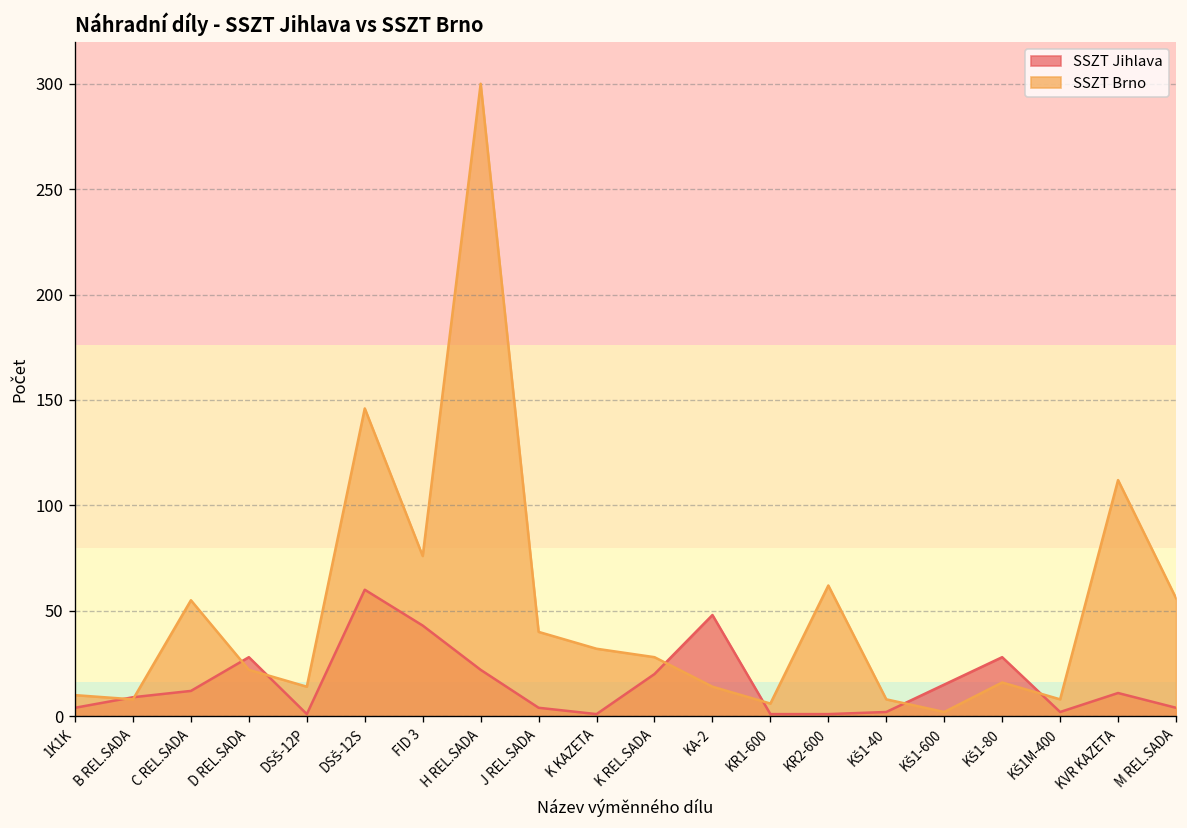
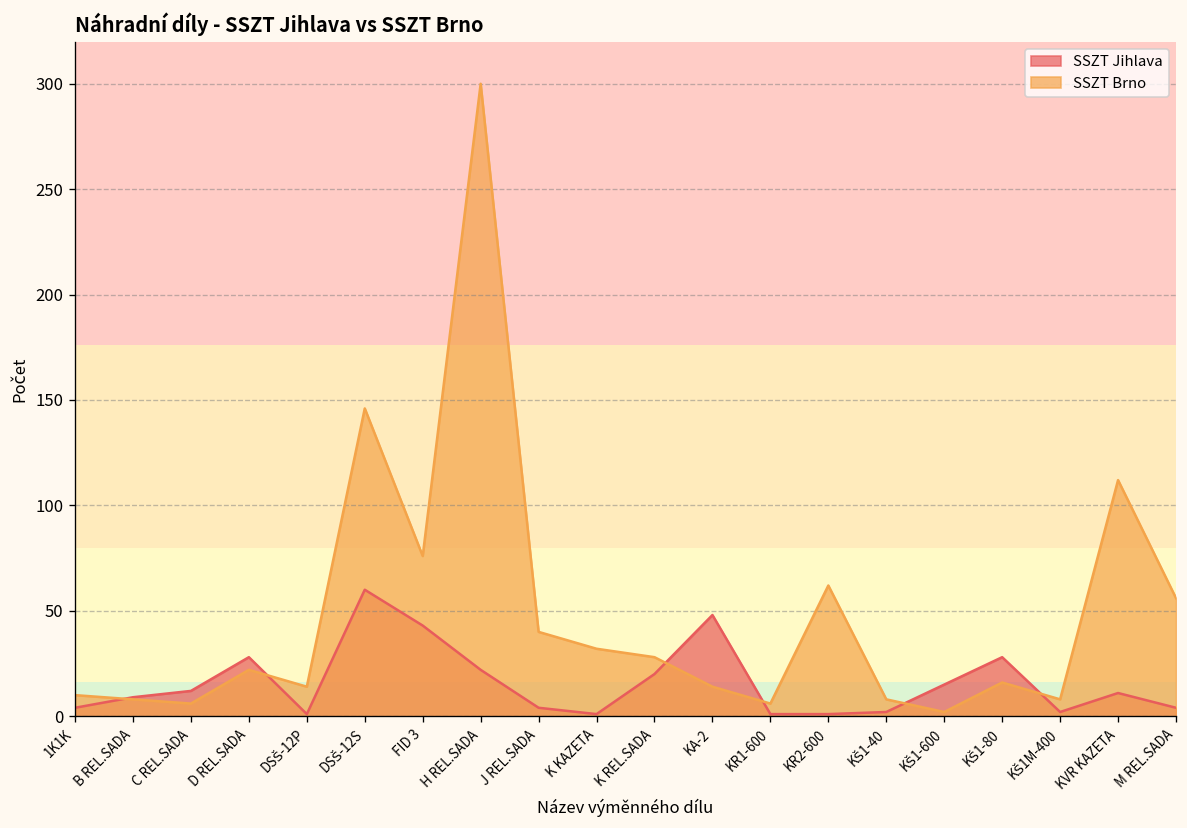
SSZT Brno, C REL.SADA: 55 -> 6
